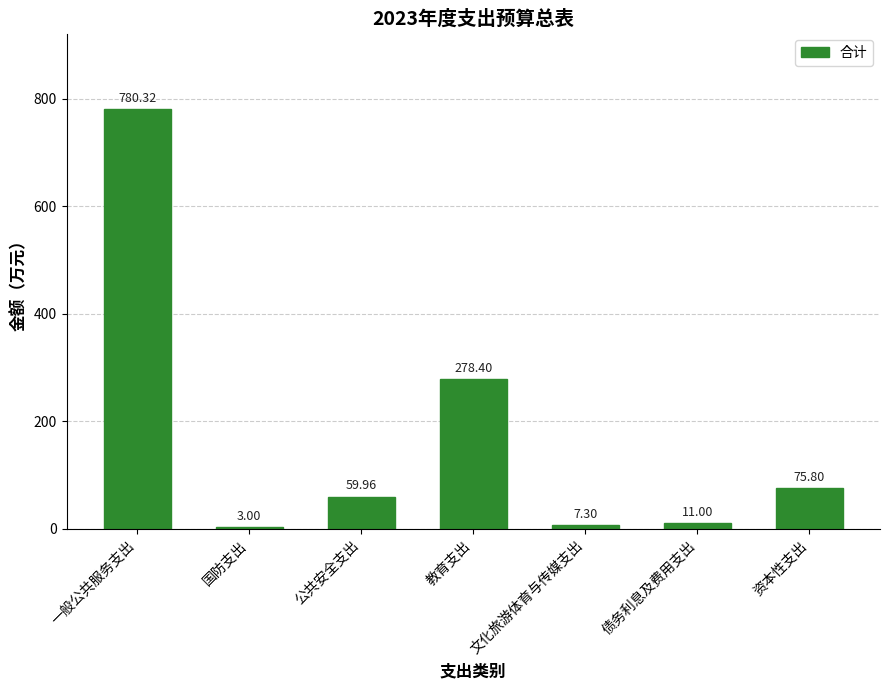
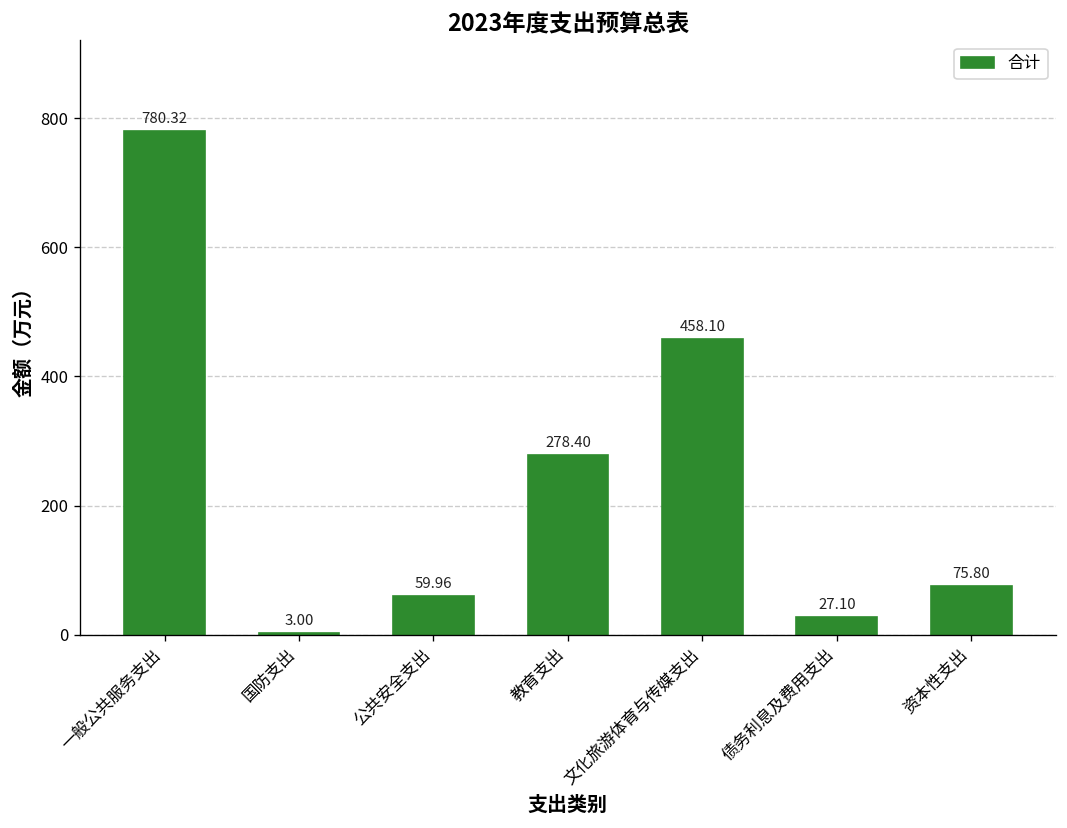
文化旅游体育与传媒支出: 7.30 -> 458.10
债务利息及费用支出: 11.00 -> 27.10
